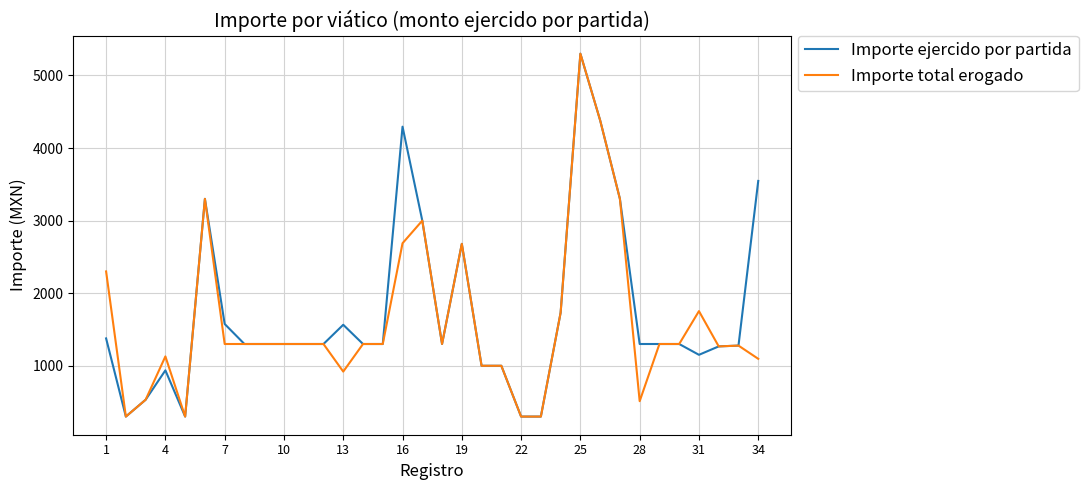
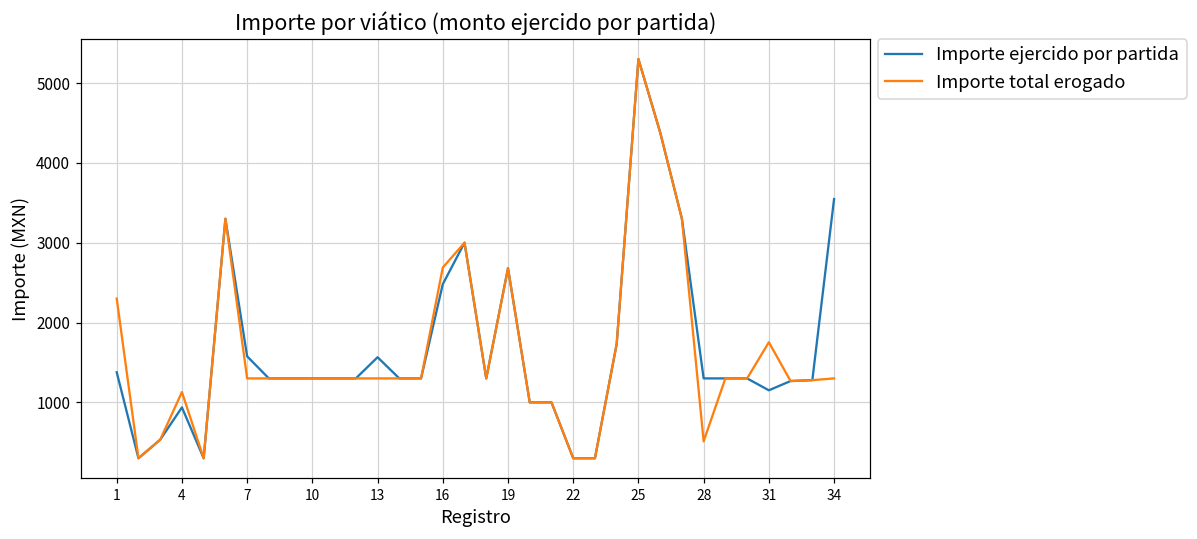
Importe total erogado, 13: 900 -> 1300
Importe ejercido por partida, 16: 4300 -> 2500
Importe total erogado, 34: 1100 -> 1300
